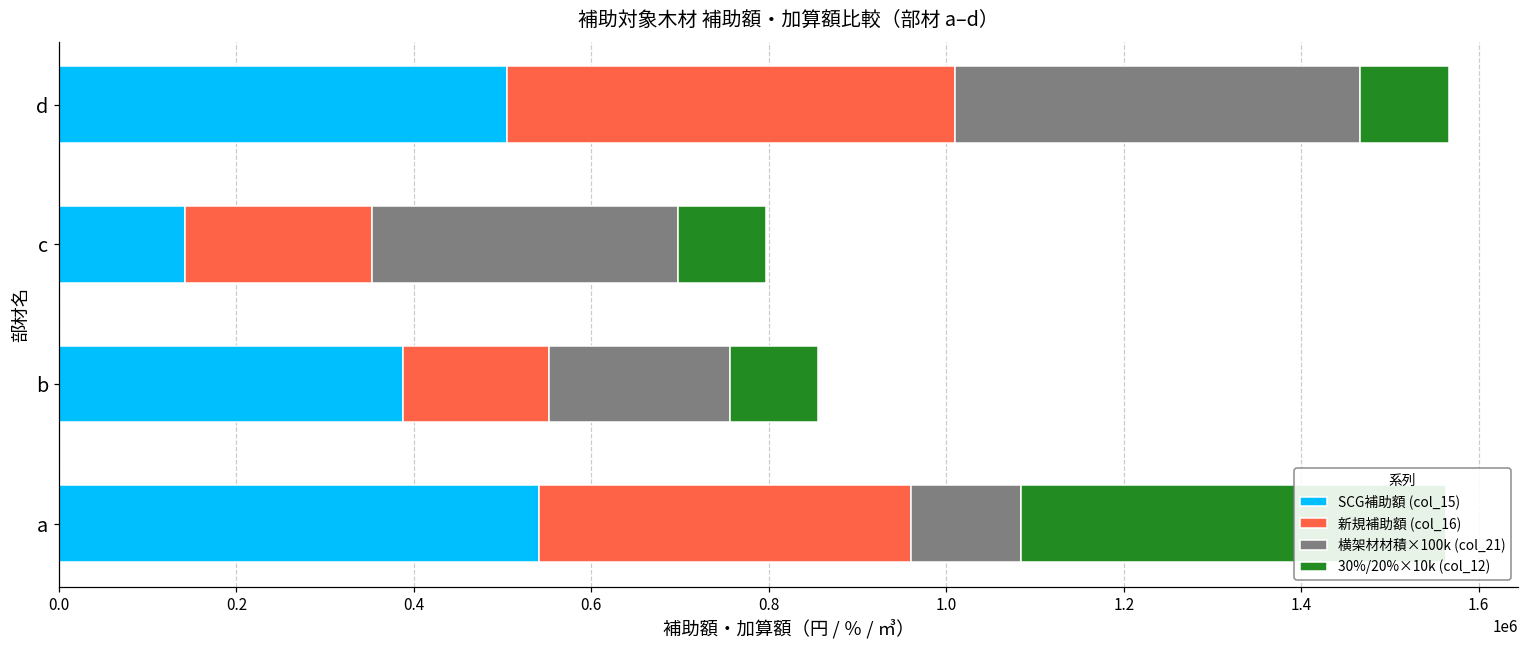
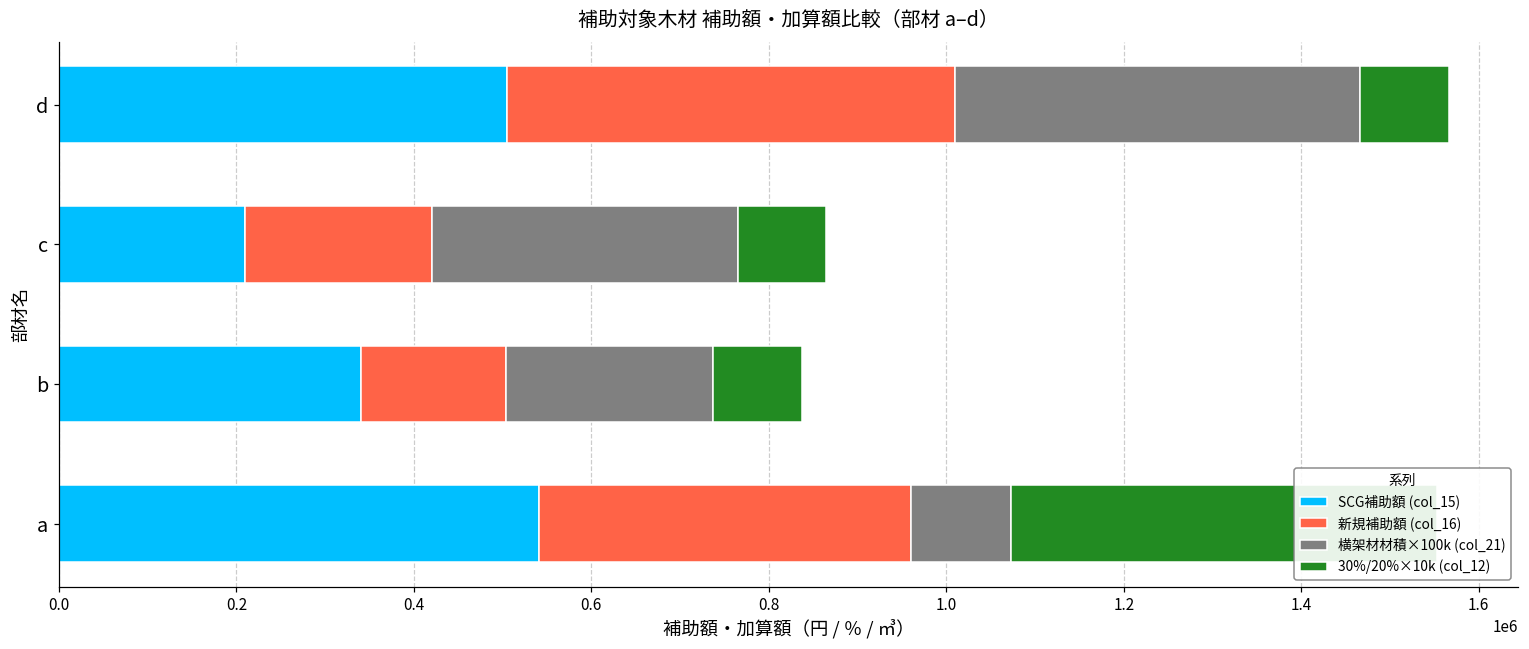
SCG補助額 (col_15), c: 140000 -> 210000
SCG補助額 (col_15), b: 390000 -> 340000
横架材材積×100k (col_21), b: 200000 -> 230000
横架材材積×100k (col_21), a: 120000 -> 110000
